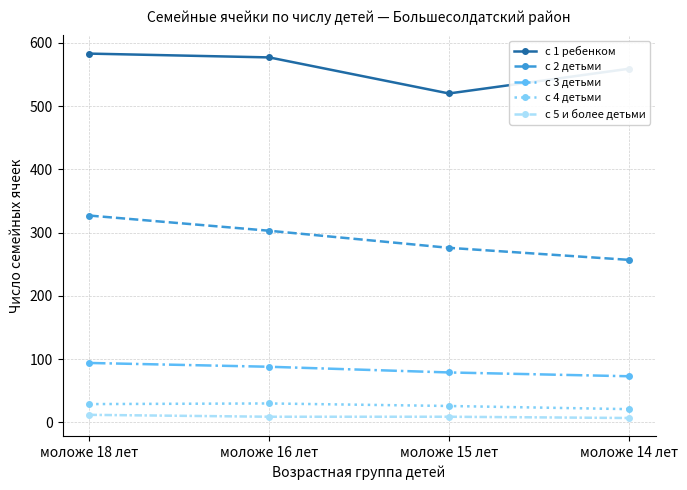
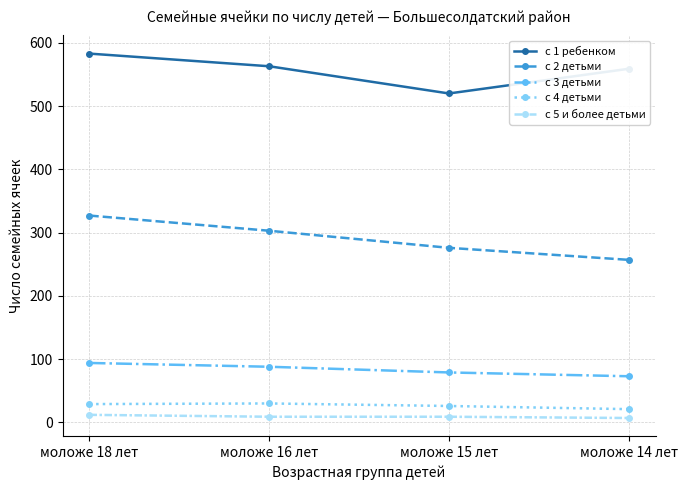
с 1 ребенком, моложе 16 лет: 580 -> 560
